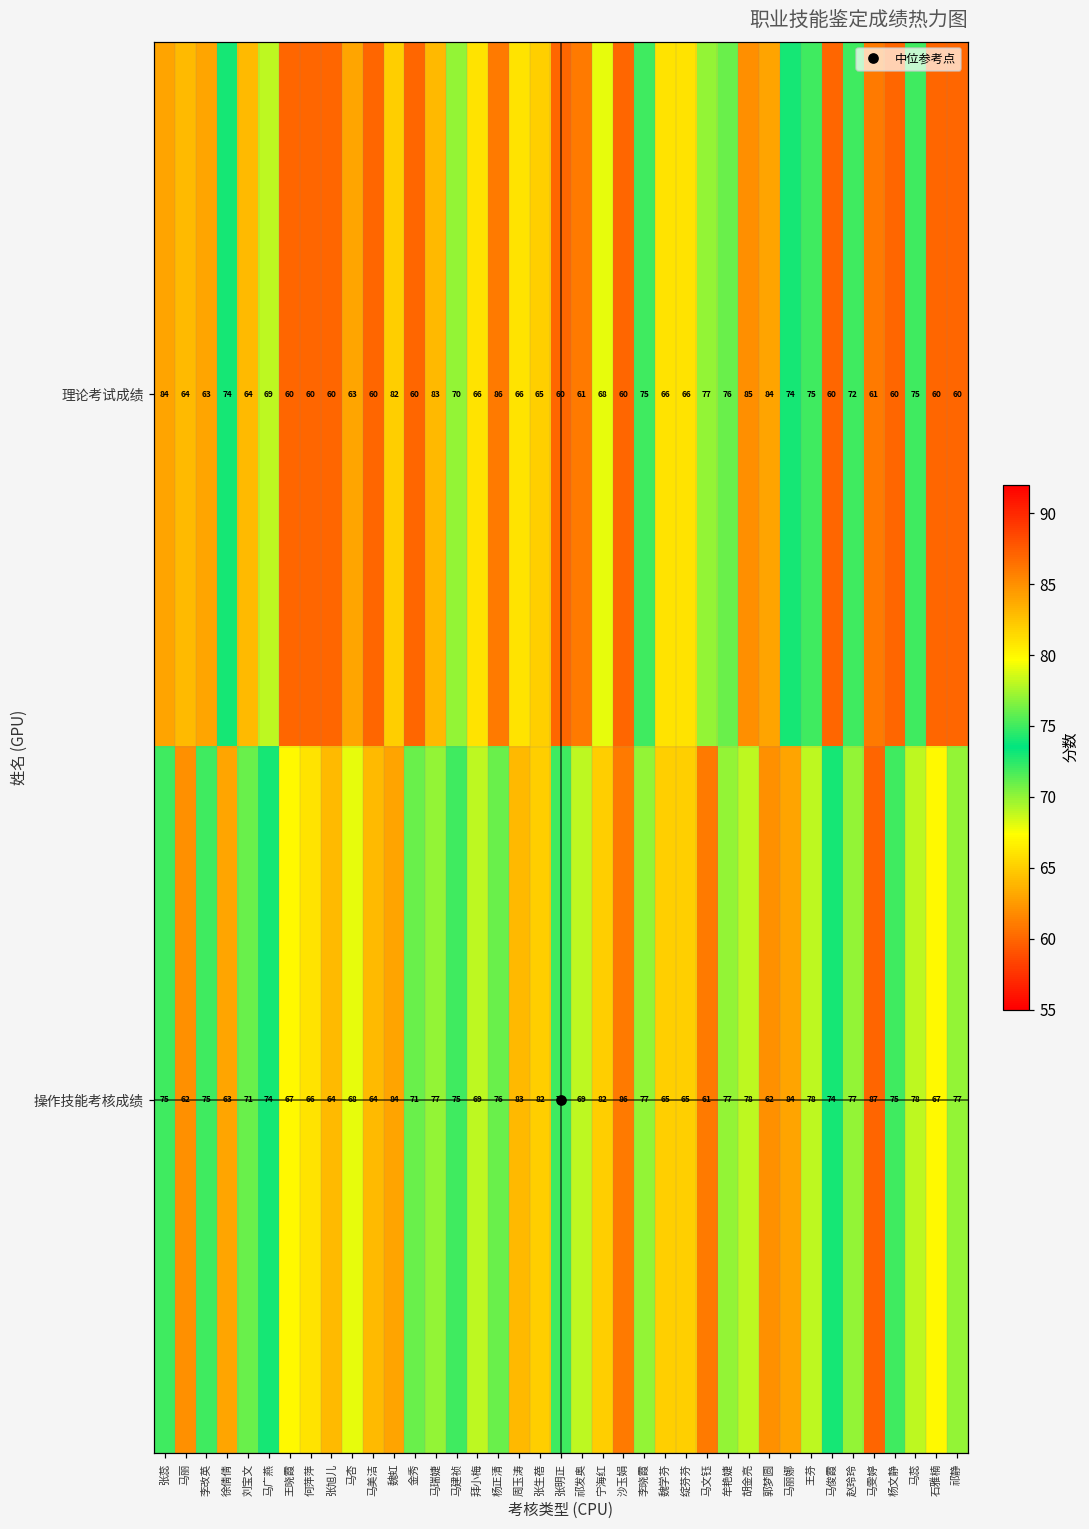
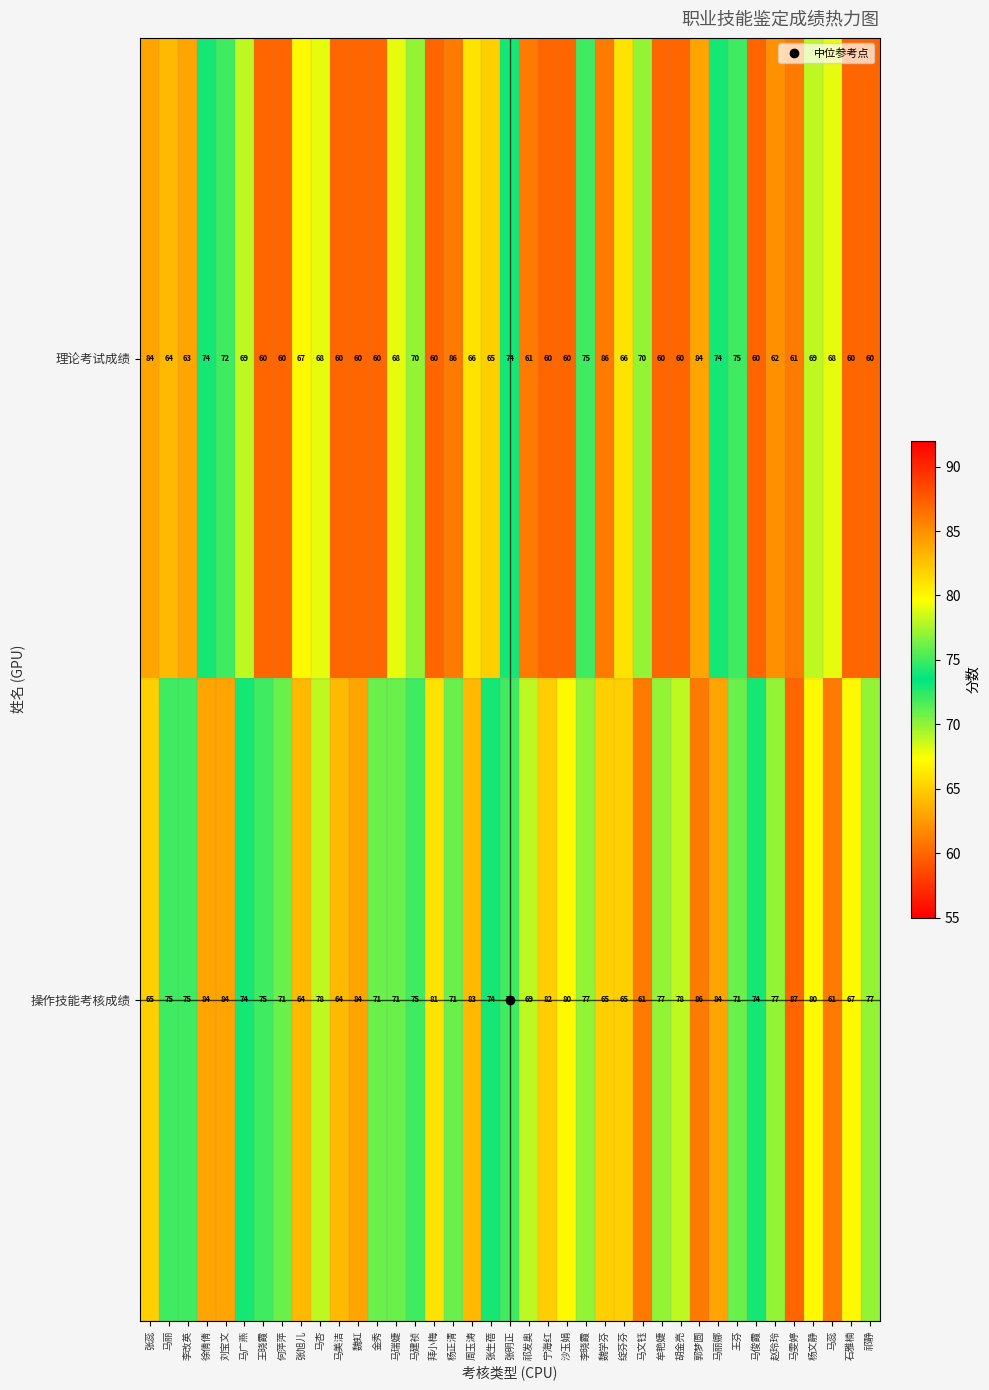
理论考试成绩, 刘宝文: 64 -> 72
理论考试成绩, 张旭儿: 60 -> 67
理论考试成绩, 马杏: 63 -> 68
理论考试成绩, 魏虹: 82 -> 60
理论考试成绩, 马瑞婕: 83 -> 68
理论考试成绩, 拜小梅: 66 -> 60
理论考试成绩, 张明正: 60 -> 74
理论考试成绩, 宁海红: 68 -> 60
理论考试成绩, 魏学芬: 66 -> 86
理论考试成绩, 马文钰: 77 -> 70
理论考试成绩, 牟艳婕: 76 -> 60
理论考试成绩, 胡金亮: 85 -> 60
理论考试成绩, 赵玲玲: 72 -> 62
理论考试成绩, 杨文静: 60 -> 69
理论考试成绩, 马蕊: 75 -> 68
操作技能考核成绩, 张蕊: 75 -> 65
操作技能考核成绩, 马丽: 62 -> 75
操作技能考核成绩, 徐倩倩: 63 -> 84
操作技能考核成绩, 刘宝文: 71 -> 84
操作技能考核成绩, 王晓霞: 67 -> 75
操作技能考核成绩, 何萍萍: 66 -> 71
操作技能考核成绩, 马杏: 68 -> 78
操作技能考核成绩, 马瑞婕: 77 -> 71
操作技能考核成绩, 拜小梅: 69 -> 81
操作技能考核成绩, 杨正清: 76 -> 71
操作技能考核成绩, 张生蓓: 82 -> 74
操作技能考核成绩, 沙玉娟: 86 -> 80
操作技能考核成绩, 郭梦圆: 62 -> 86
操作技能考核成绩, 王芬: 78 -> 71
操作技能考核成绩, 杨文静: 75 -> 80
操作技能考核成绩, 马蕊: 78 -> 61
